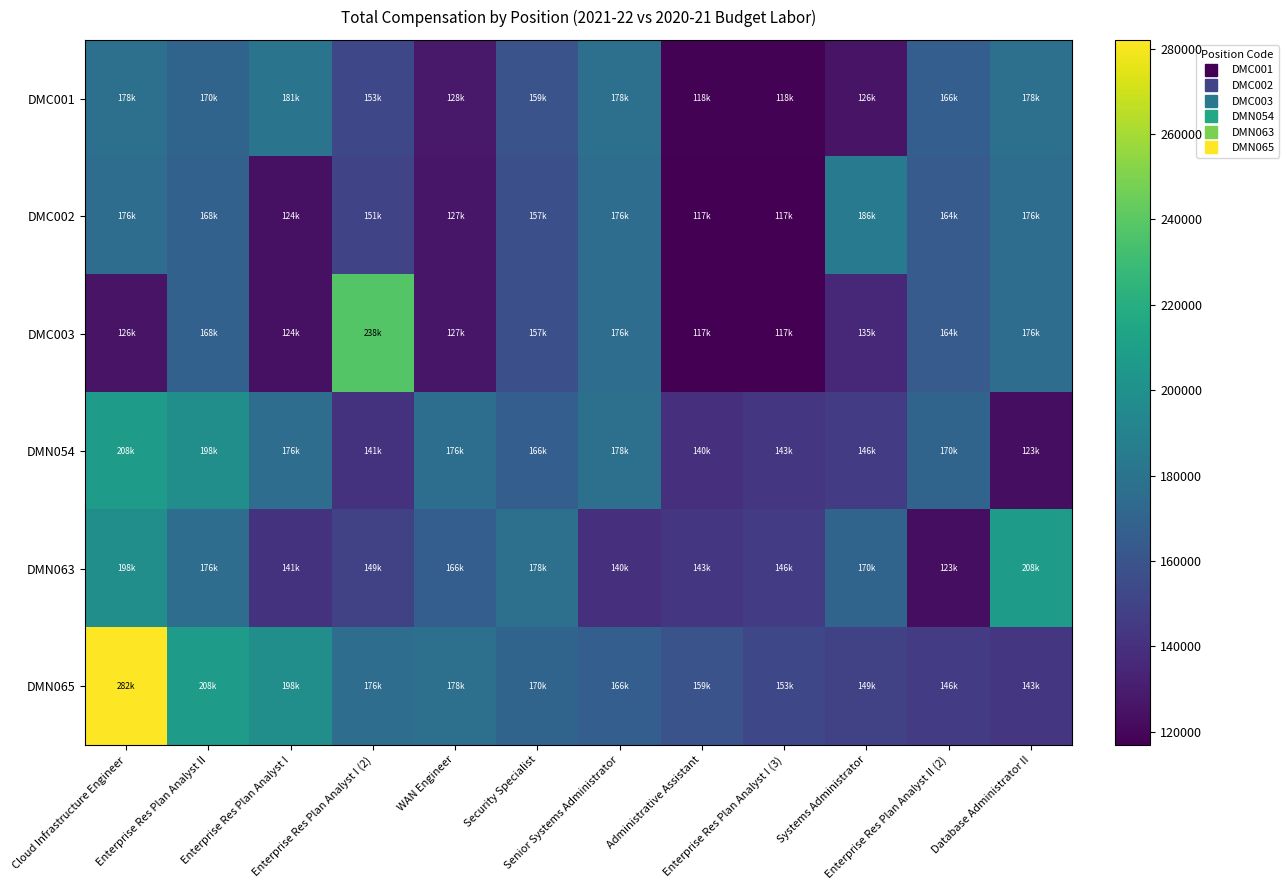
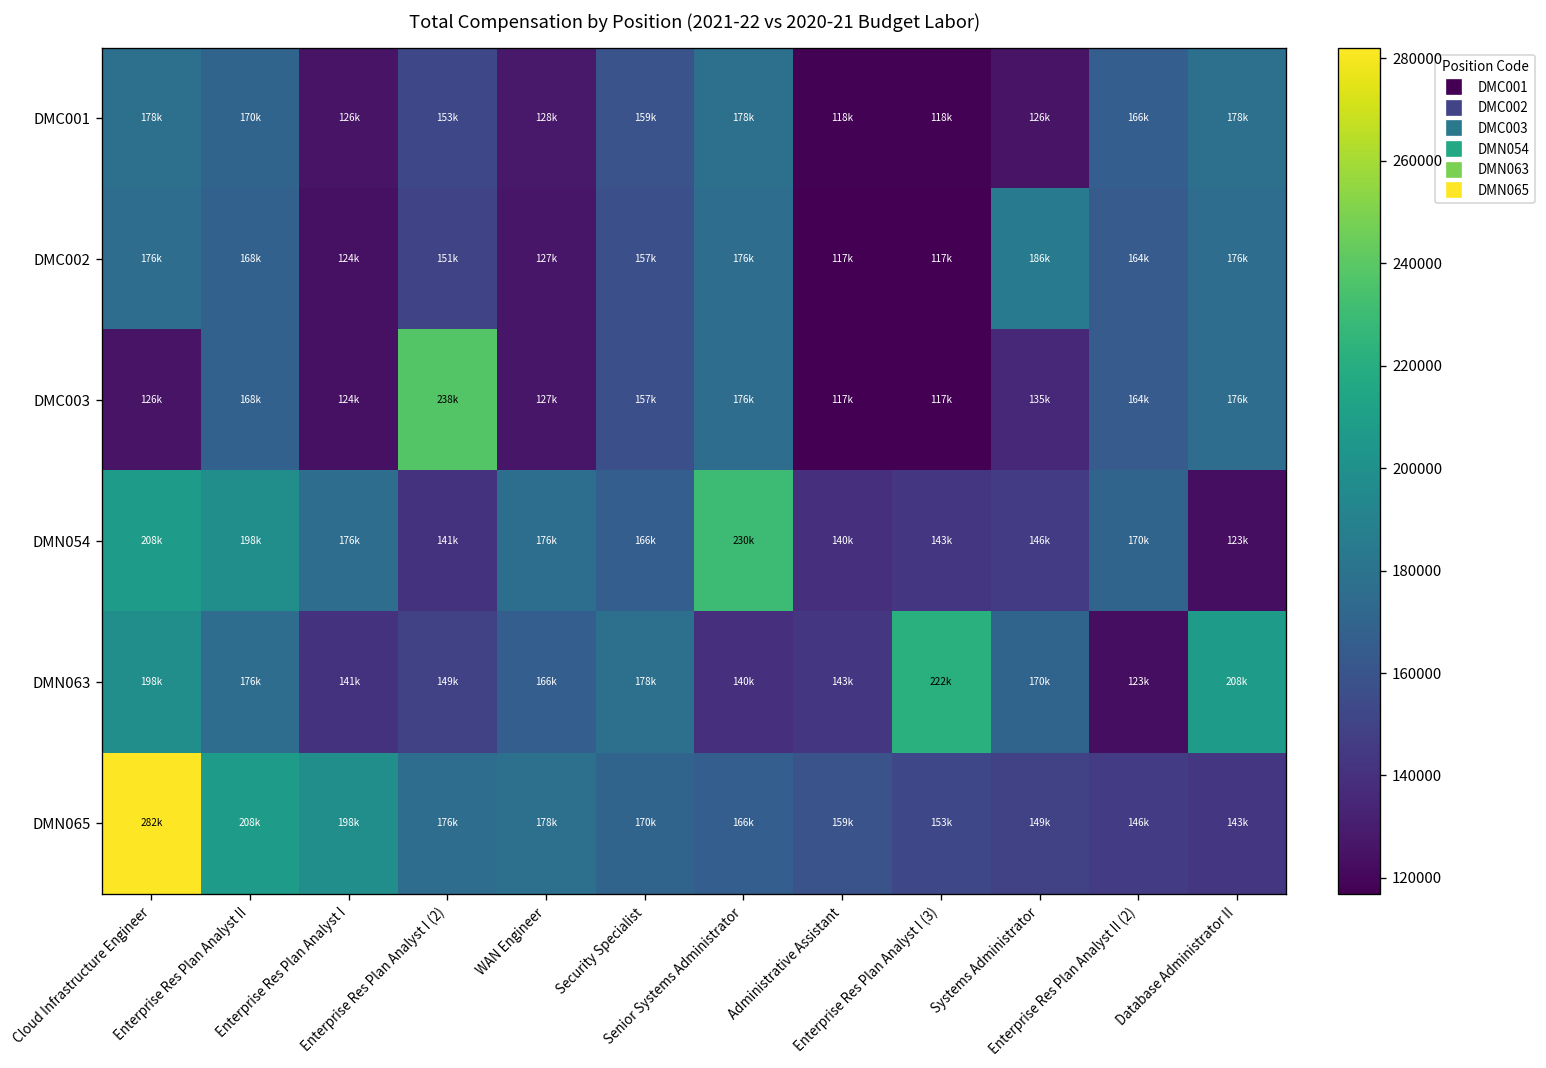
DMC001, Enterprise Res Plan Analyst I: 181k -> 126k
DMN054, Senior Systems Administrator: 178k -> 230k
DMN063, Enterprise Res Plan Analyst I (3): 146k -> 222k
